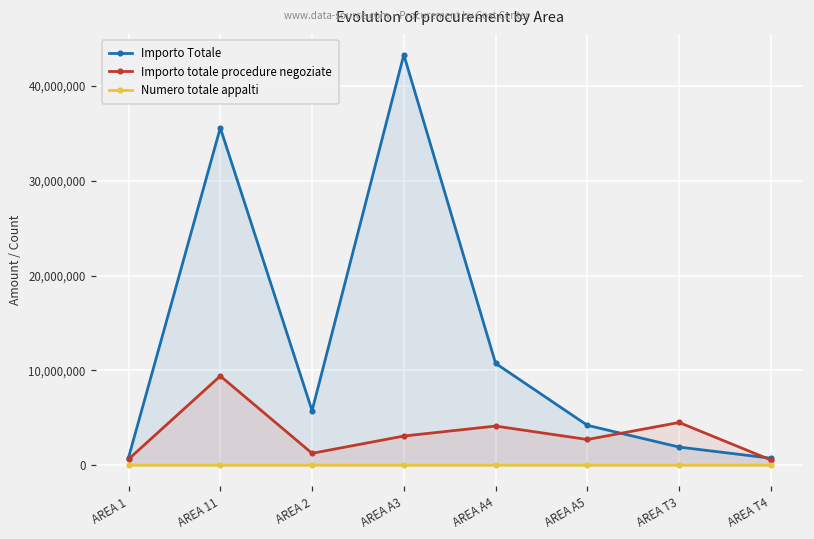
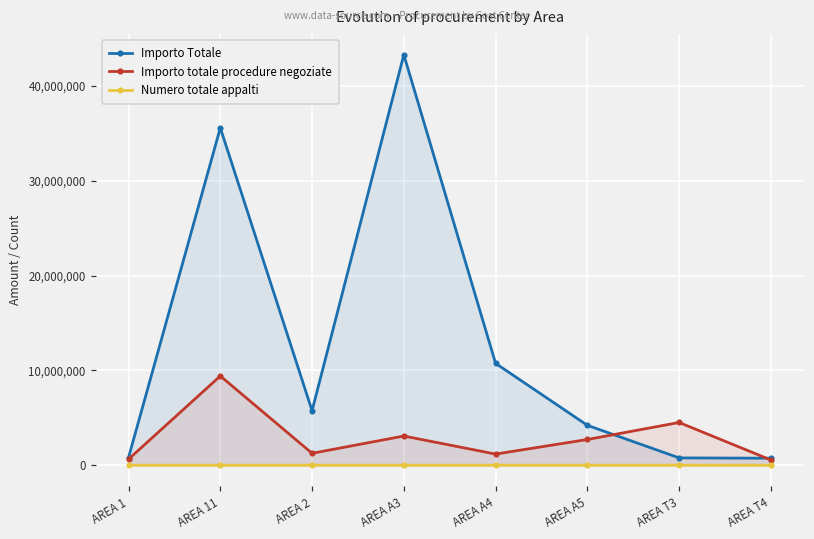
Importo totale procedure negoziate, AREA A4: 4,000,000 -> 1,000,000
Importo Totale, AREA T3: 2,000,000 -> 1,000,000
